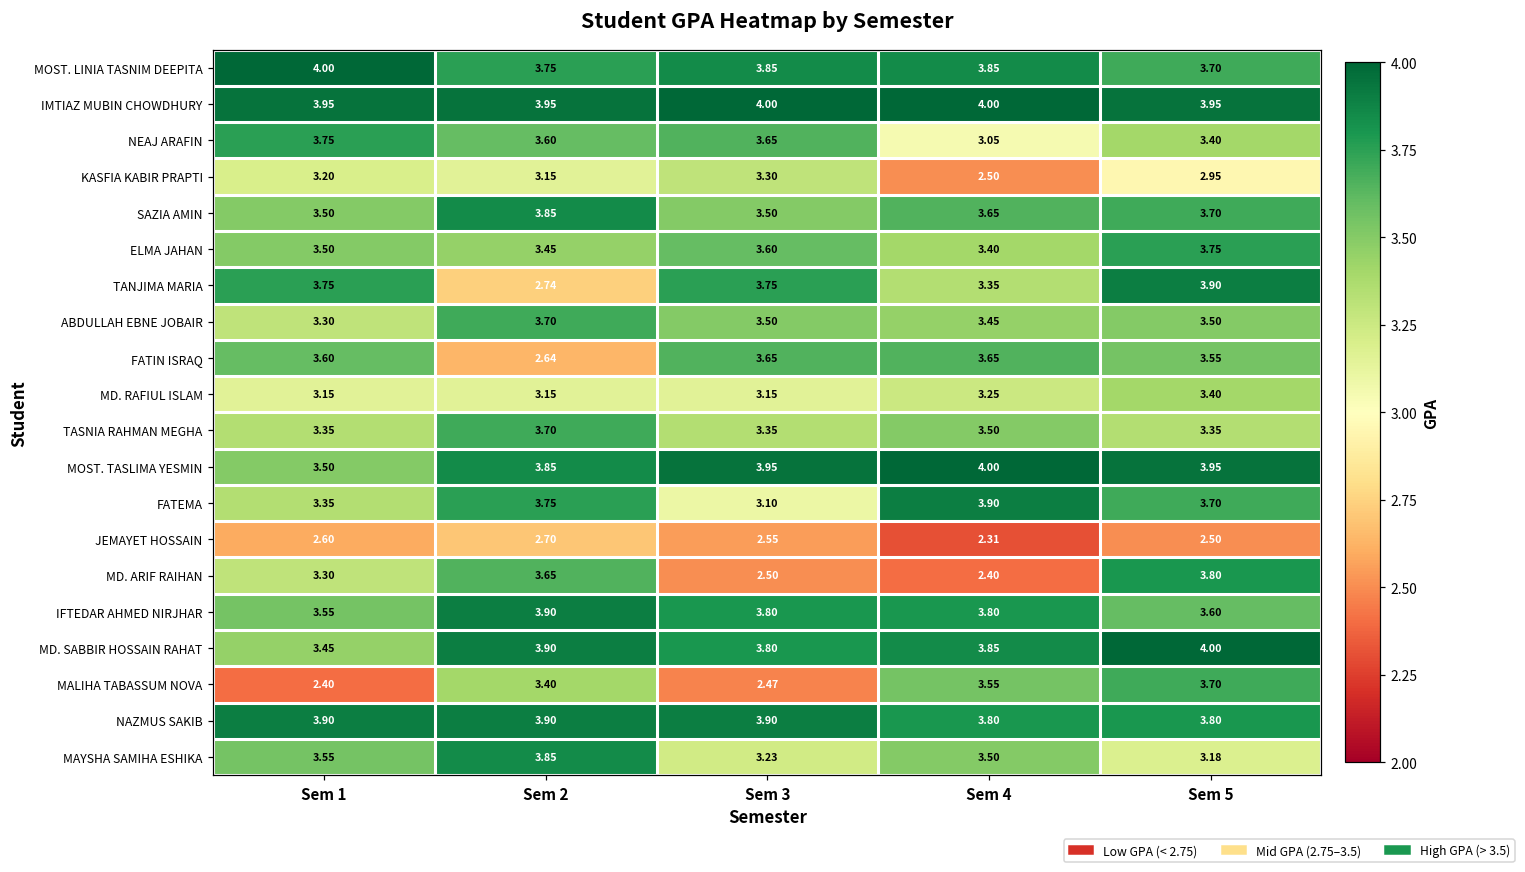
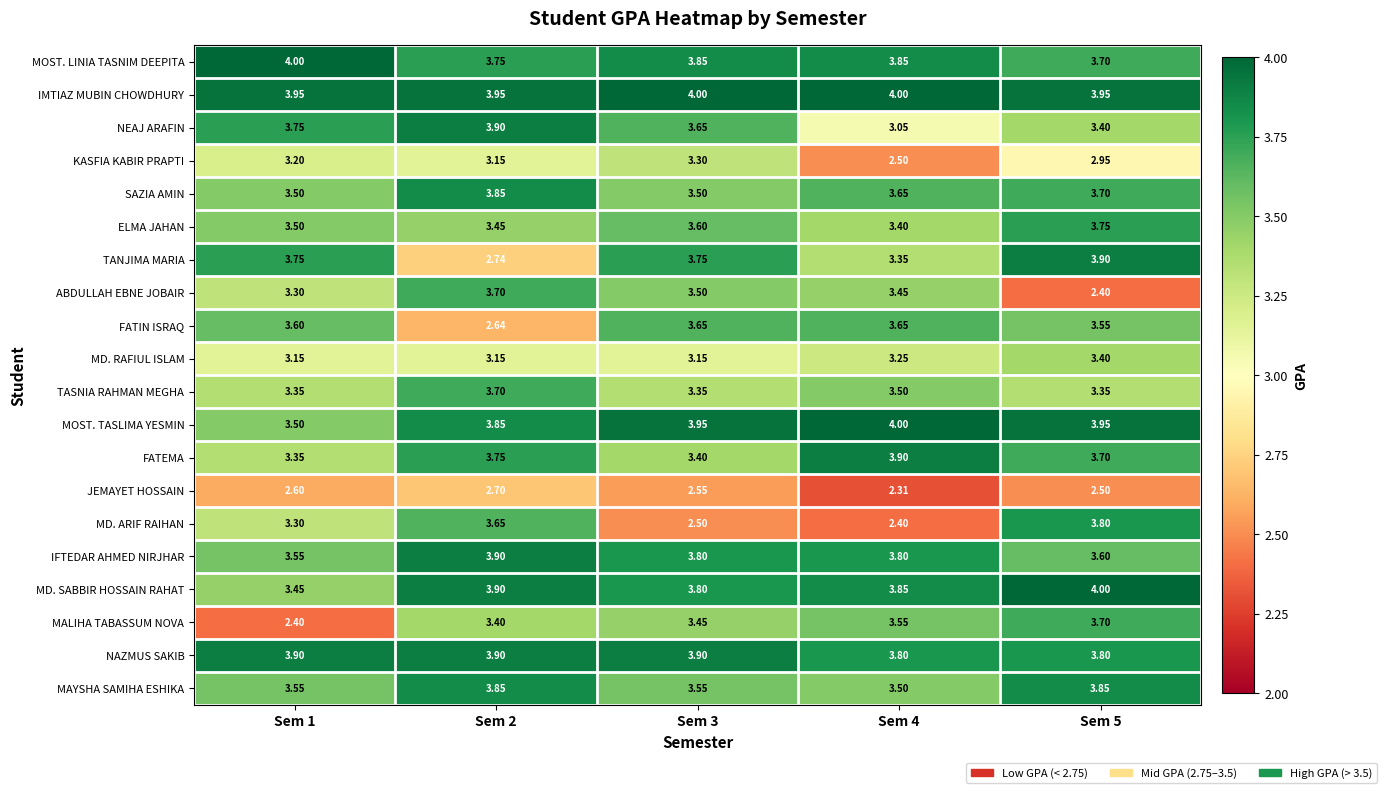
NEAJ ARAFIN, Sem 2: 3.60 -> 3.90
ABDULLAH EBNE JOBAIR, Sem 5: 3.50 -> 2.40
FATEMA, Sem 3: 3.10 -> 3.40
MALIHA TABASSUM NOVA, Sem 3: 2.47 -> 3.45
MAYSHA SAMIHA ESHIKA, Sem 3: 3.23 -> 3.55
MAYSHA SAMIHA ESHIKA, Sem 5: 3.18 -> 3.85
